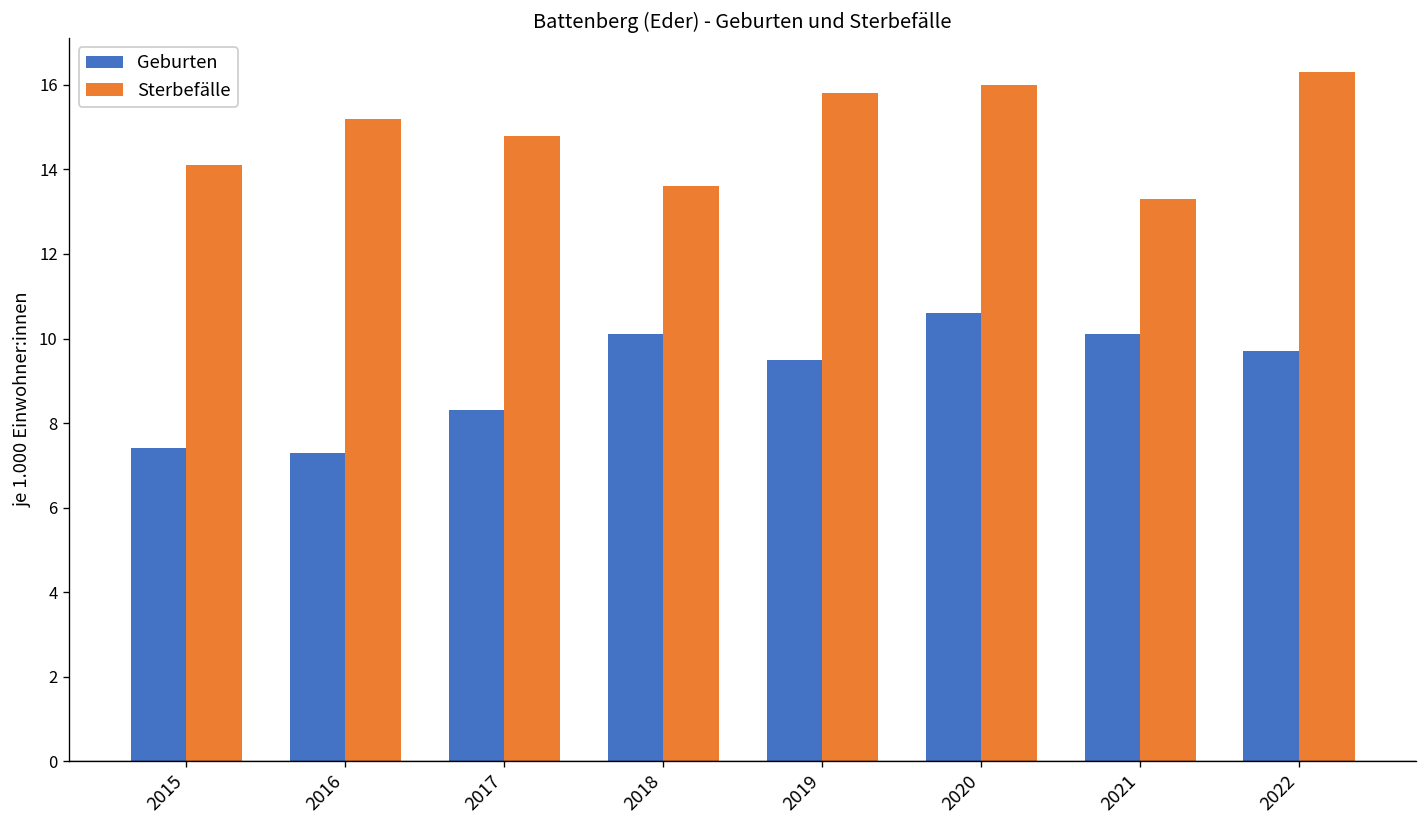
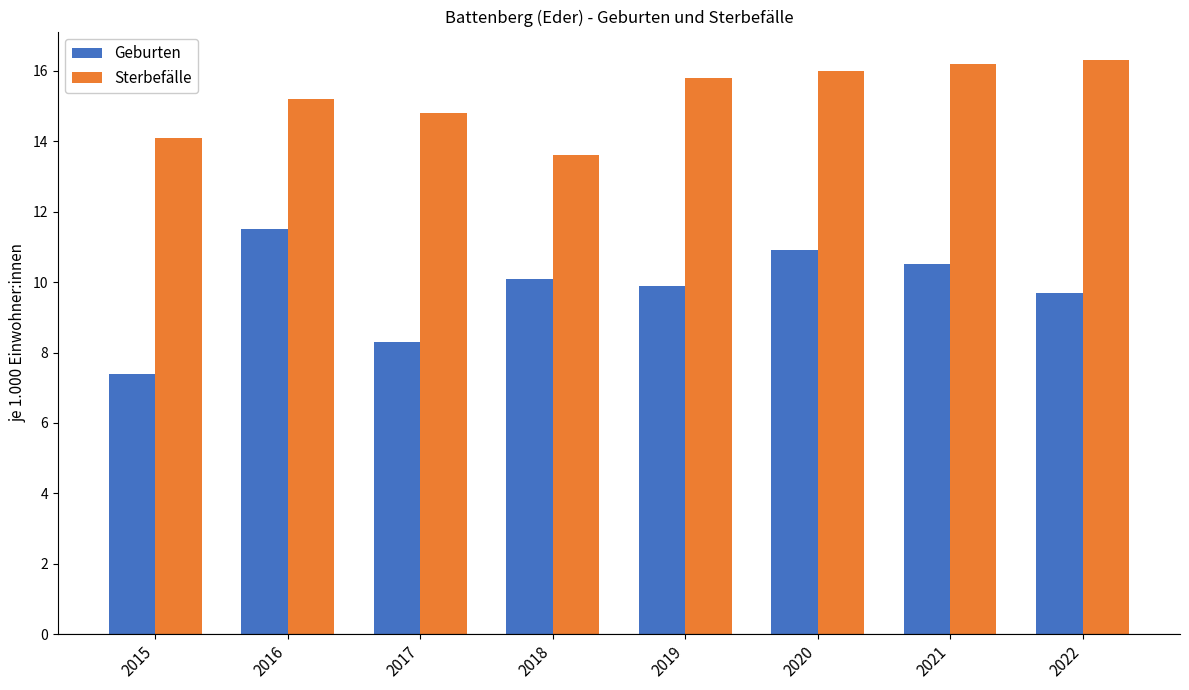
Geburten, 2016: 7.3 -> 11.5
Geburten, 2019: 9.5 -> 9.9
Geburten, 2020: 10.6 -> 10.9
Geburten, 2021: 10.1 -> 10.5
Sterbefälle, 2021: 13.3 -> 16.2
